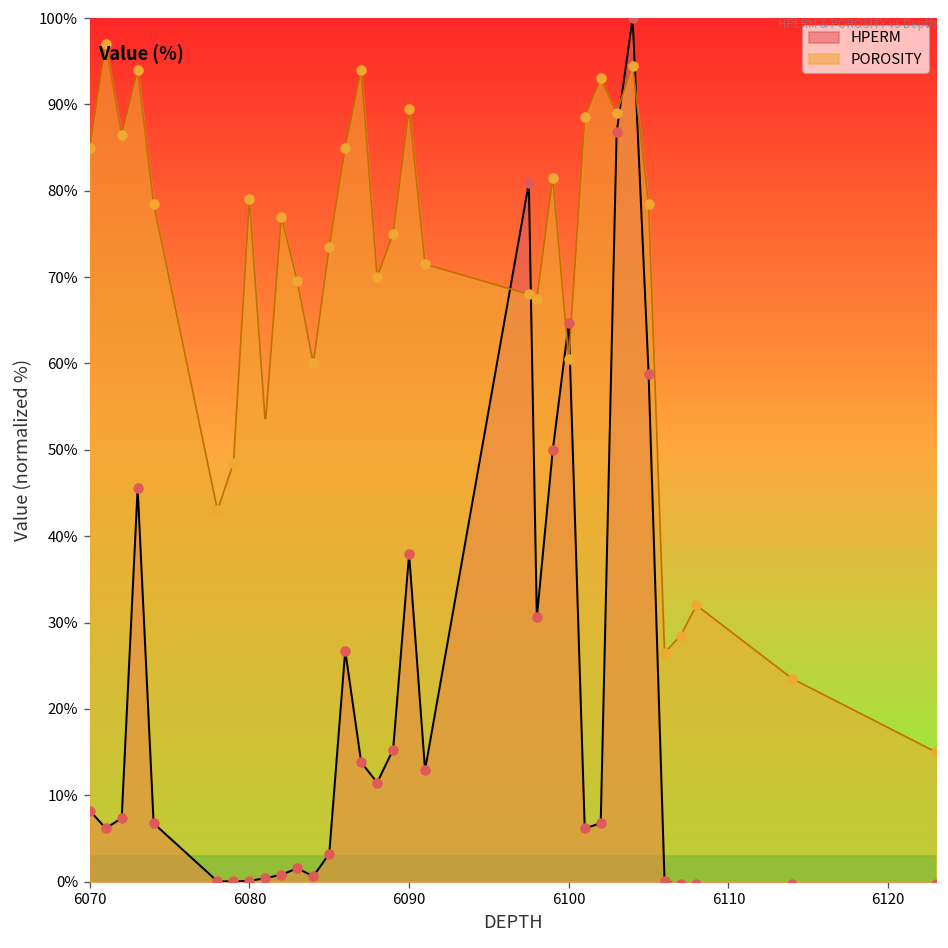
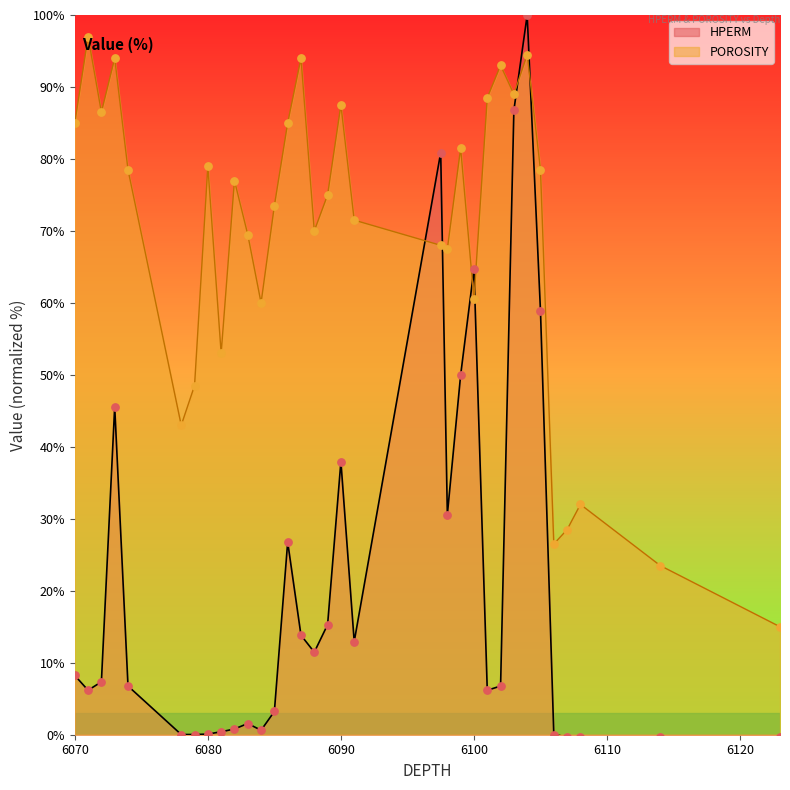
POROSITY, 6090: 89% -> 88%
